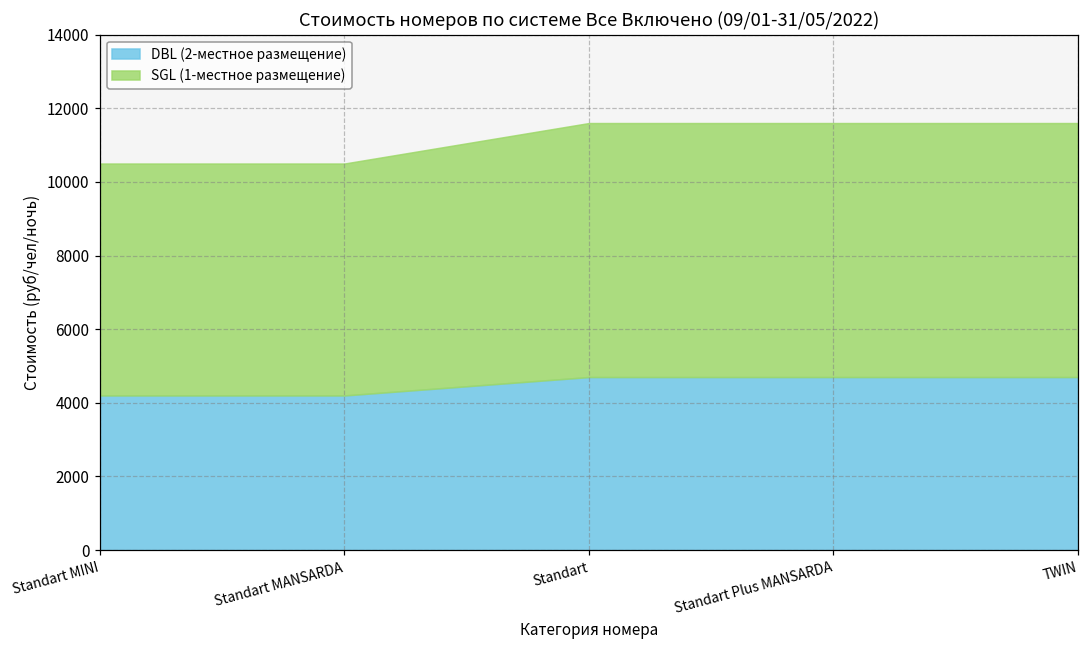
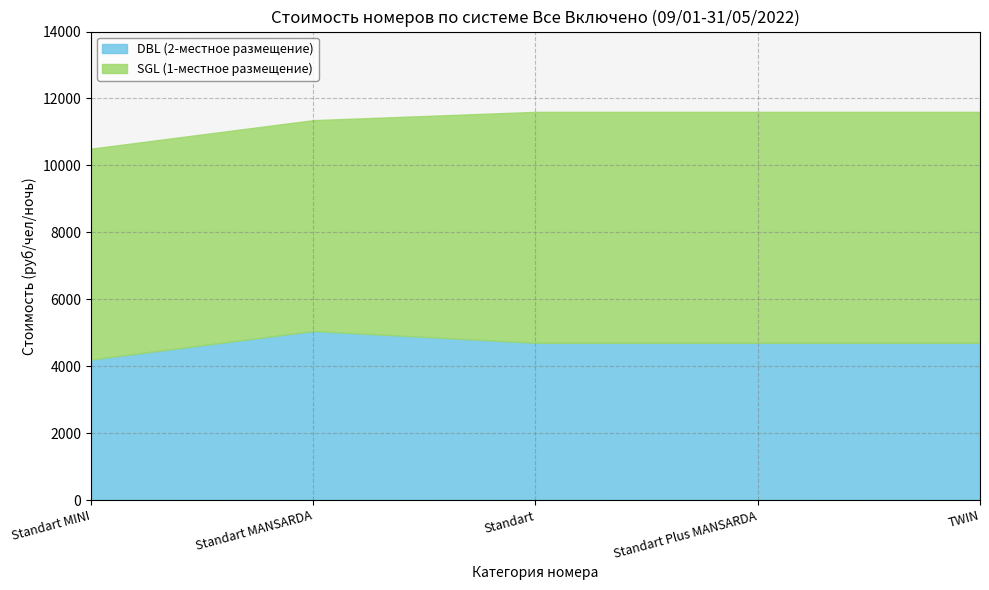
DBL (2-местное размещение), Standart MANSARDA: 4200 -> 5100
